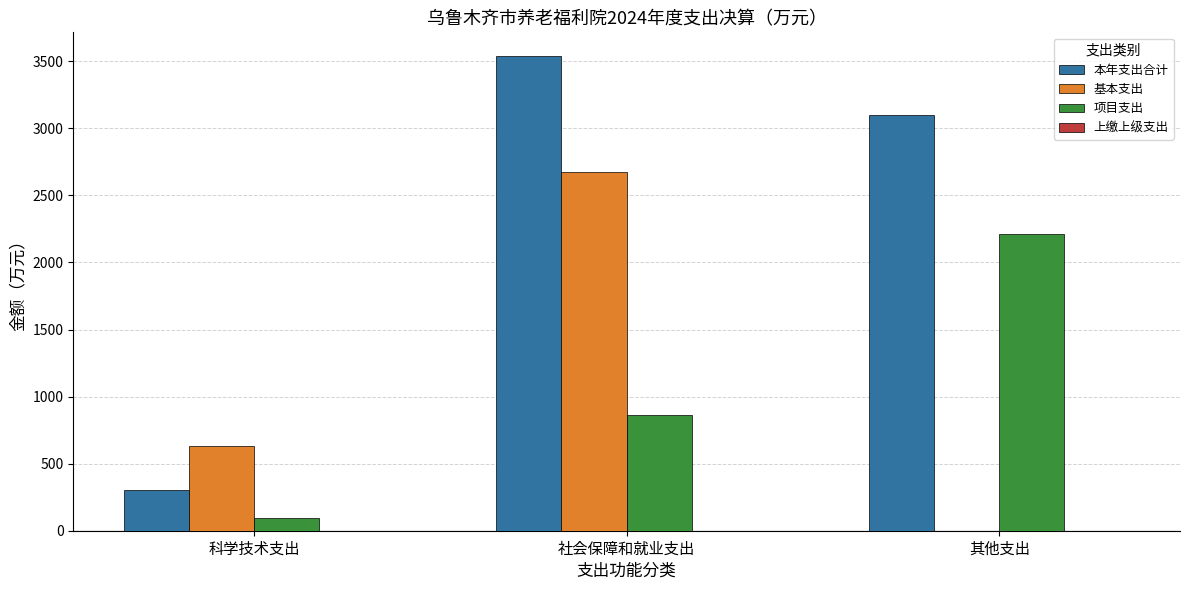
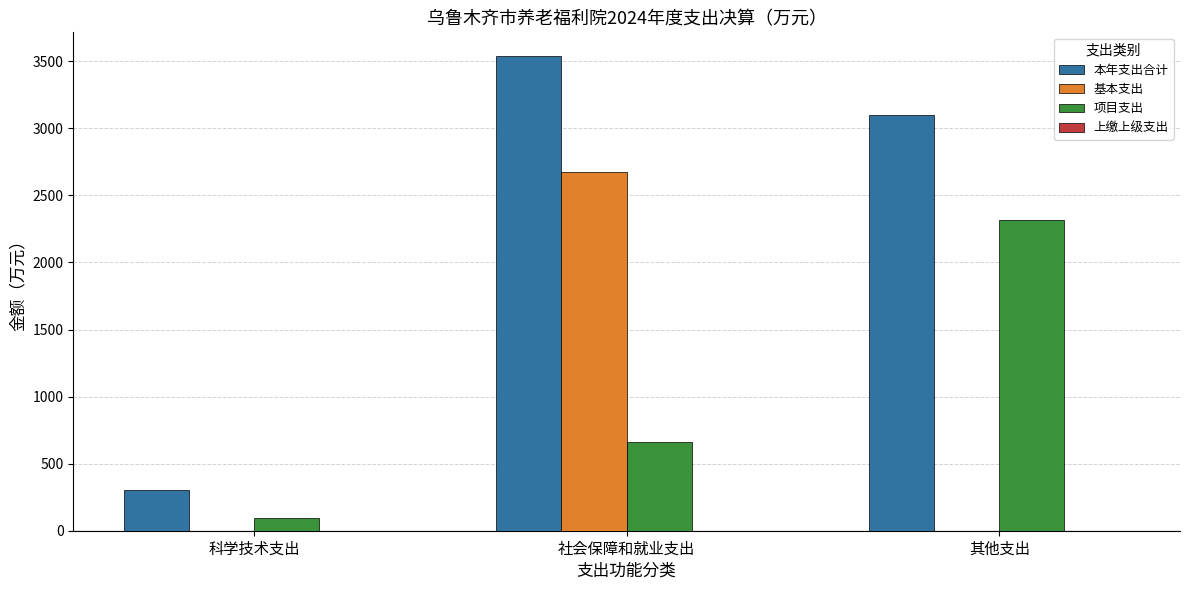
基本支出, 科学技术支出: 630 -> 0
项目支出, 社会保障和就业支出: 860 -> 660
项目支出, 其他支出: 2210 -> 2310
